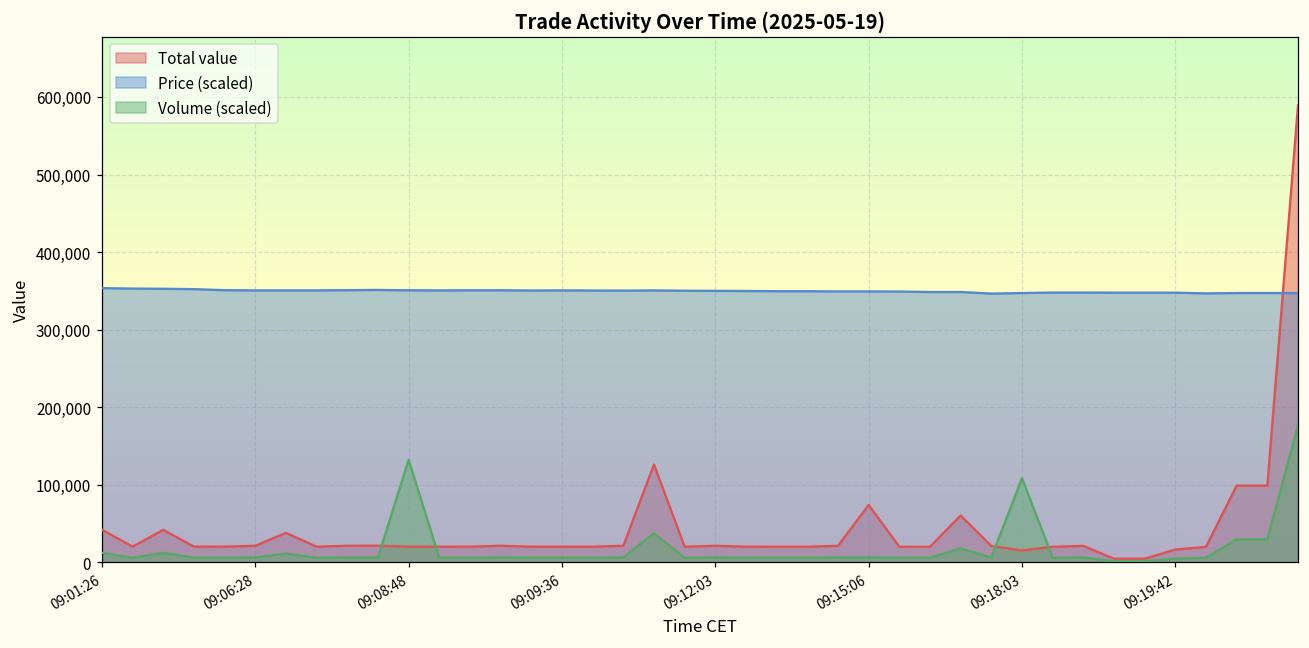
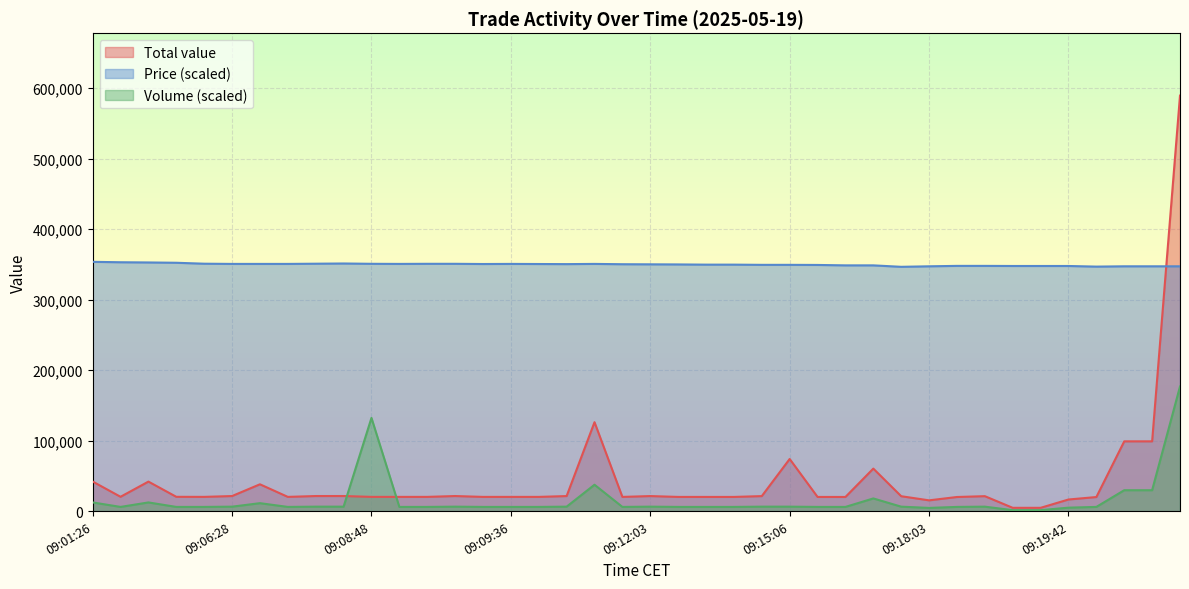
Volume (scaled), 09:18:03: 110,000 -> 0
